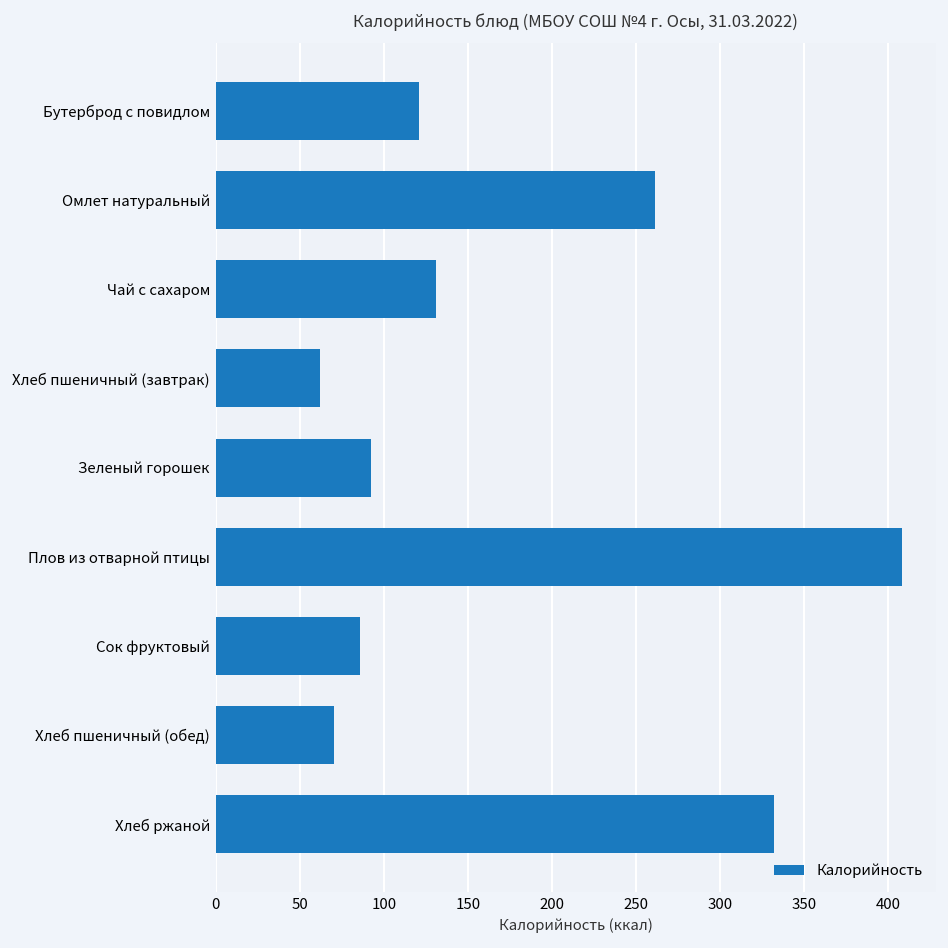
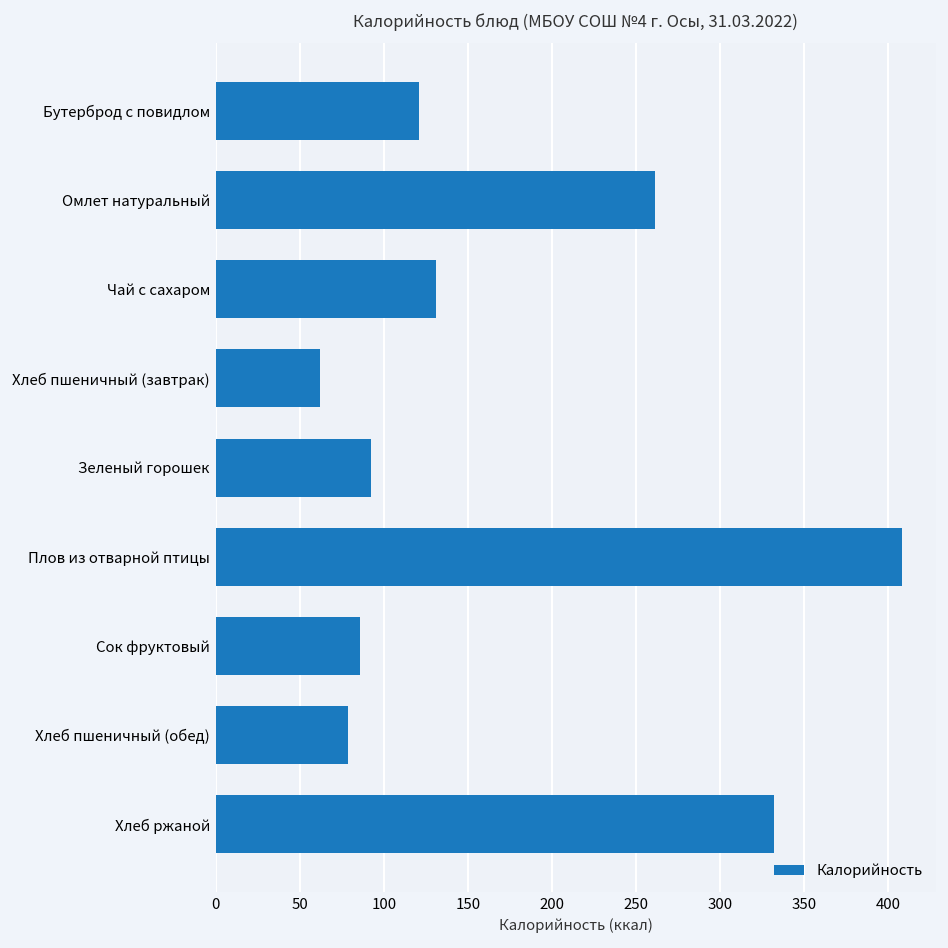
Хлеб пшеничный (обед): 70 -> 79
